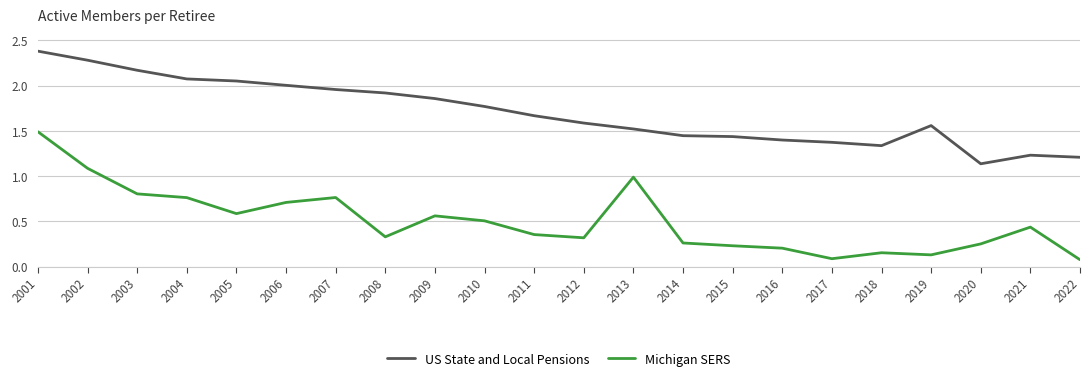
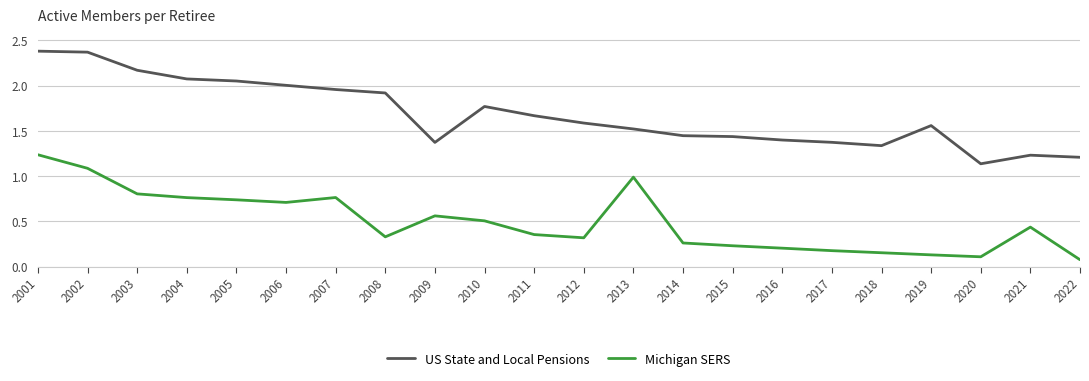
Michigan SERS, 2001: 1.5 -> 1.2
US State and Local Pensions, 2002: 2.3 -> 2.4
Michigan SERS, 2005: 0.6 -> 0.7
US State and Local Pensions, 2009: 1.9 -> 1.4
Michigan SERS, 2017: 0.1 -> 0.2
Michigan SERS, 2020: 0.3 -> 0.1
